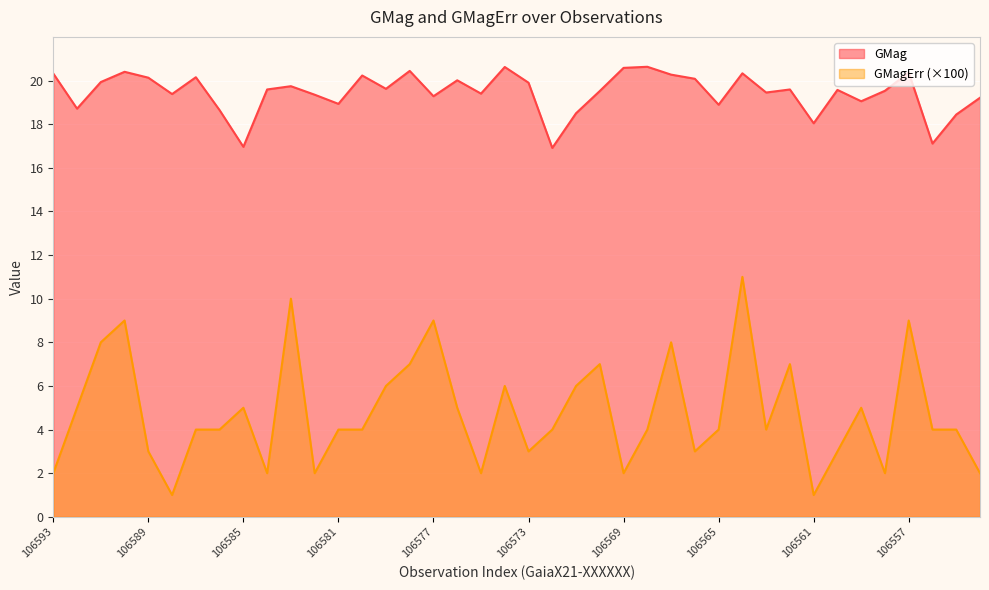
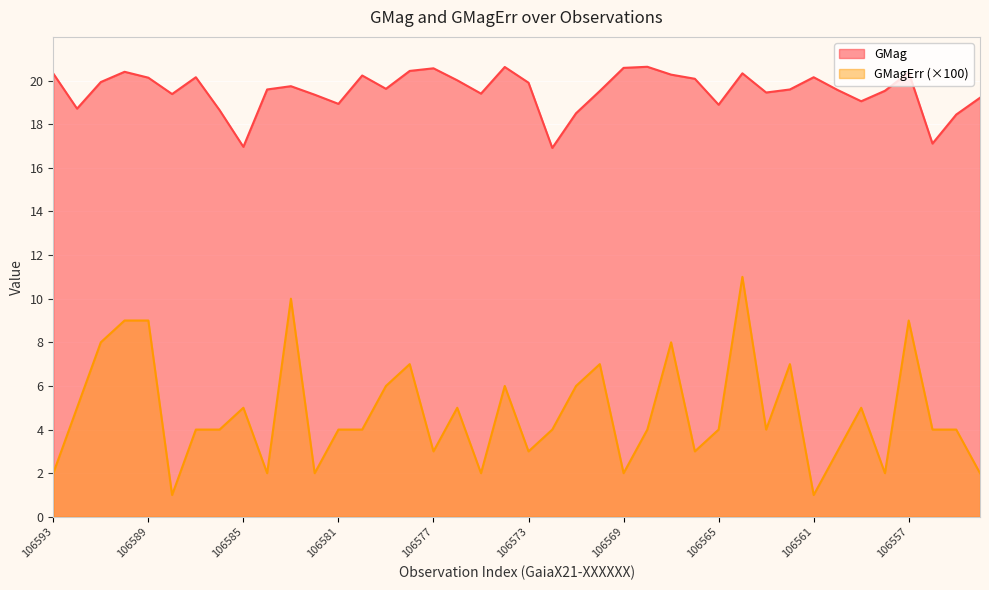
GMagErr (×100), 106589: 3.0 -> 9.0
GMag, 106577: 19.3 -> 20.6
GMagErr (×100), 106577: 9.0 -> 3.0
GMag, 106561: 18.0 -> 20.2
